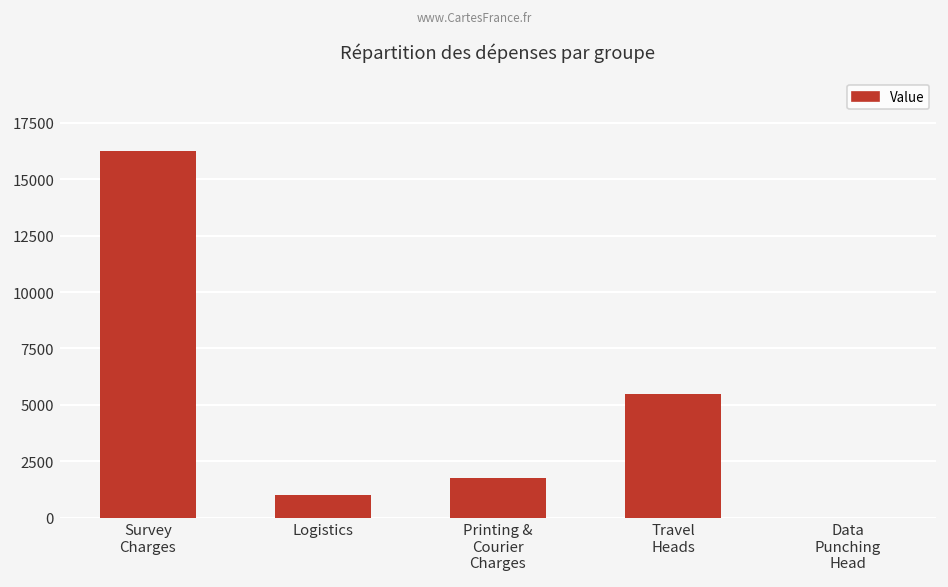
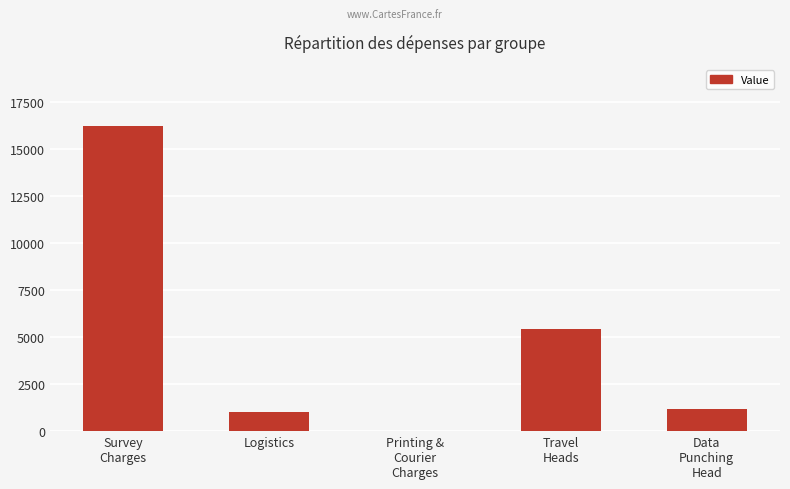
Printing & Courier Charges: 1800 -> 0
Data Punching Head: 0 -> 1200
